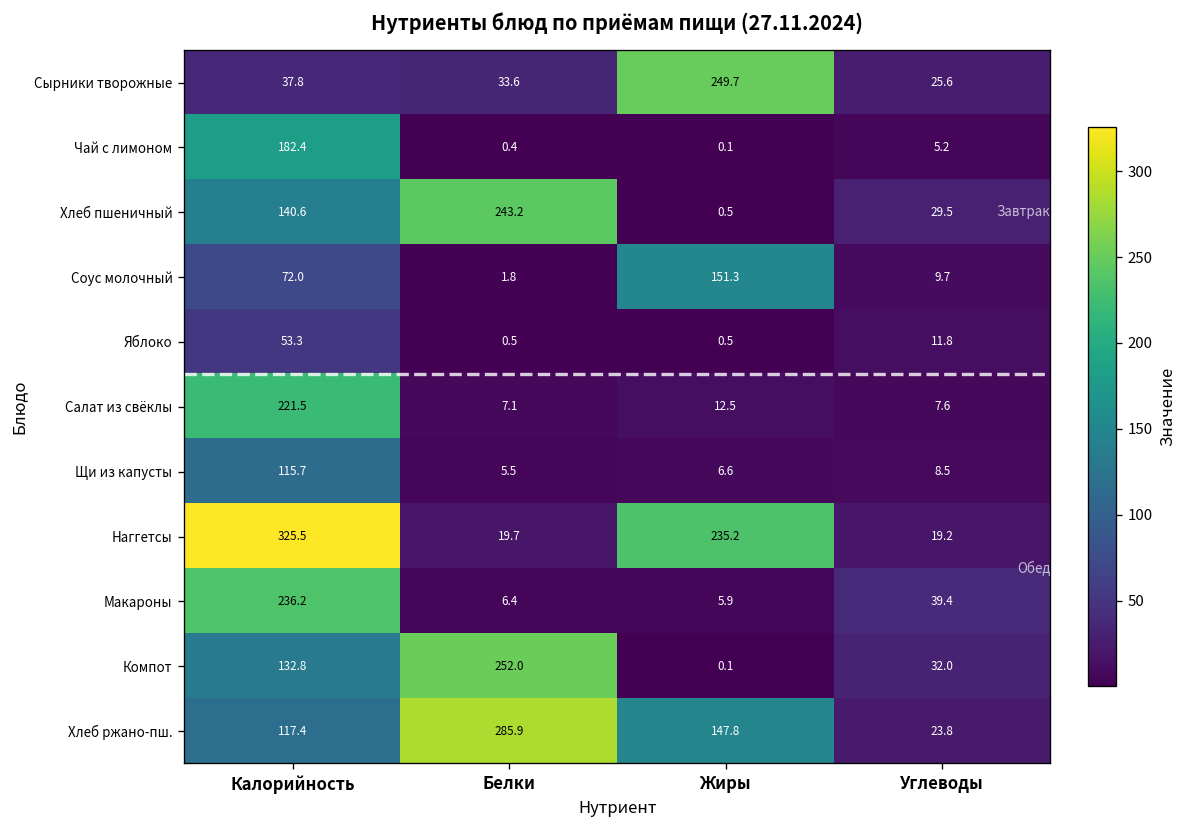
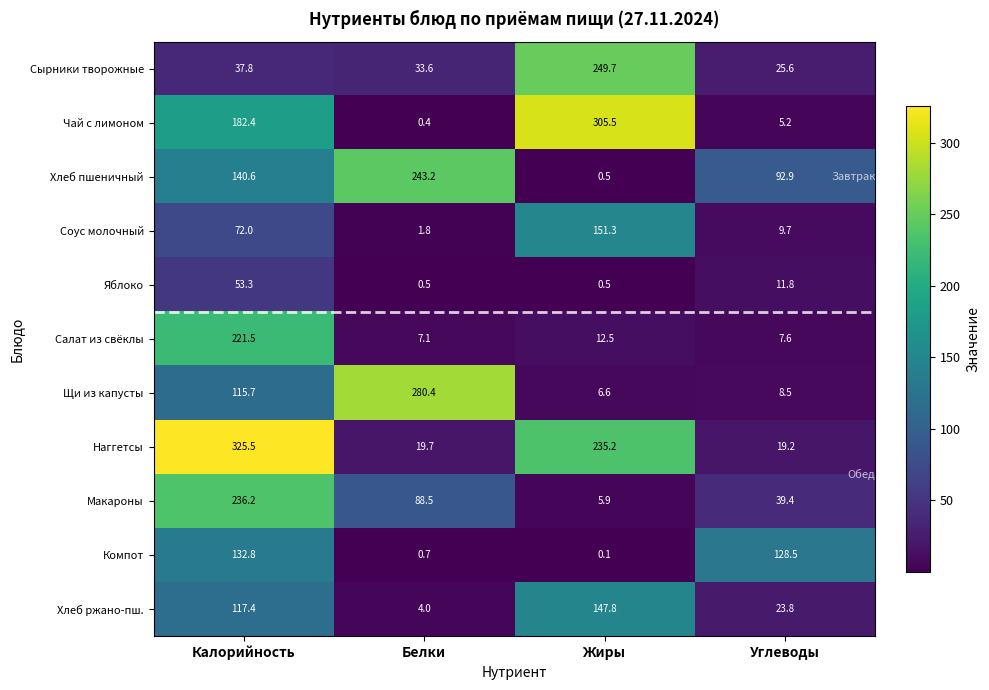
Чай с лимоном, Жиры: 0.1 -> 305.5
Хлеб пшеничный, Углеводы: 29.5 -> 92.9
Щи из капусты, Белки: 5.5 -> 280.4
Макароны, Белки: 6.4 -> 88.5
Компот, Белки: 252.0 -> 0.7
Компот, Углеводы: 32.0 -> 128.5
Хлеб ржано-пш., Белки: 285.9 -> 4.0
